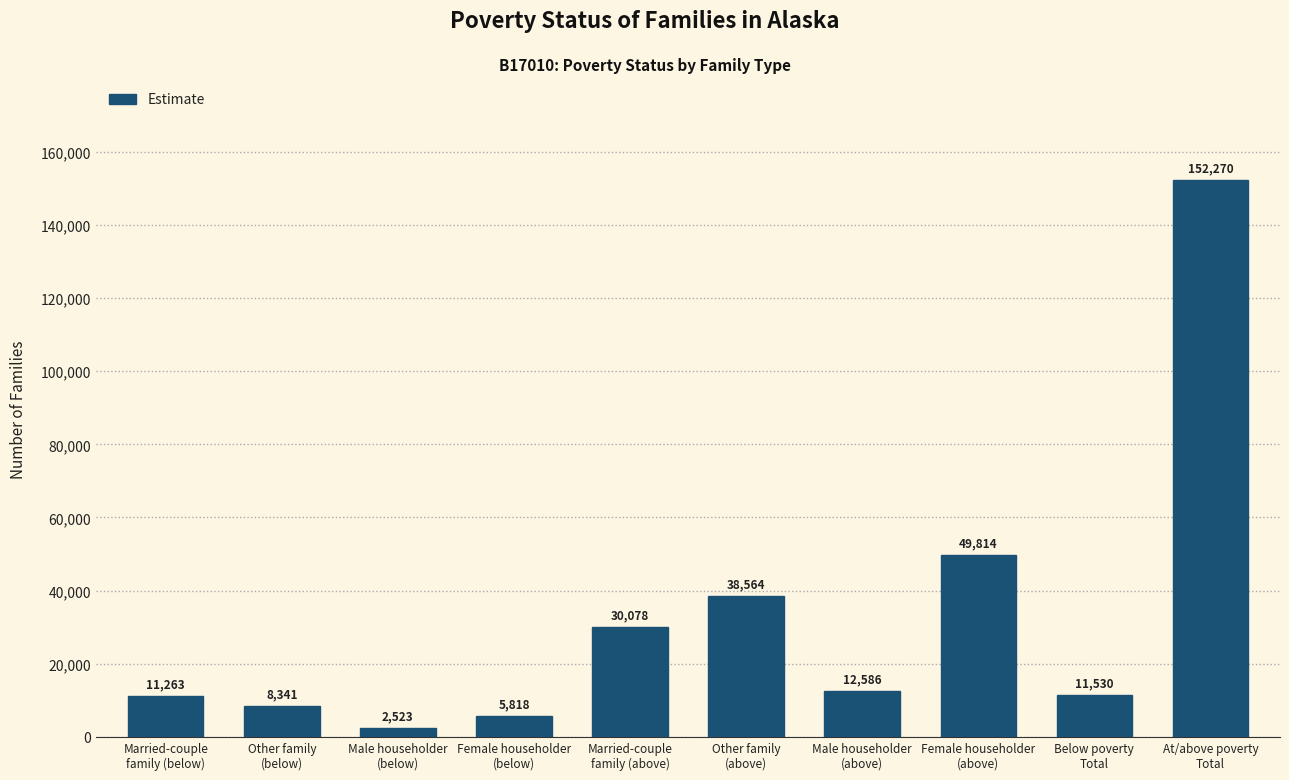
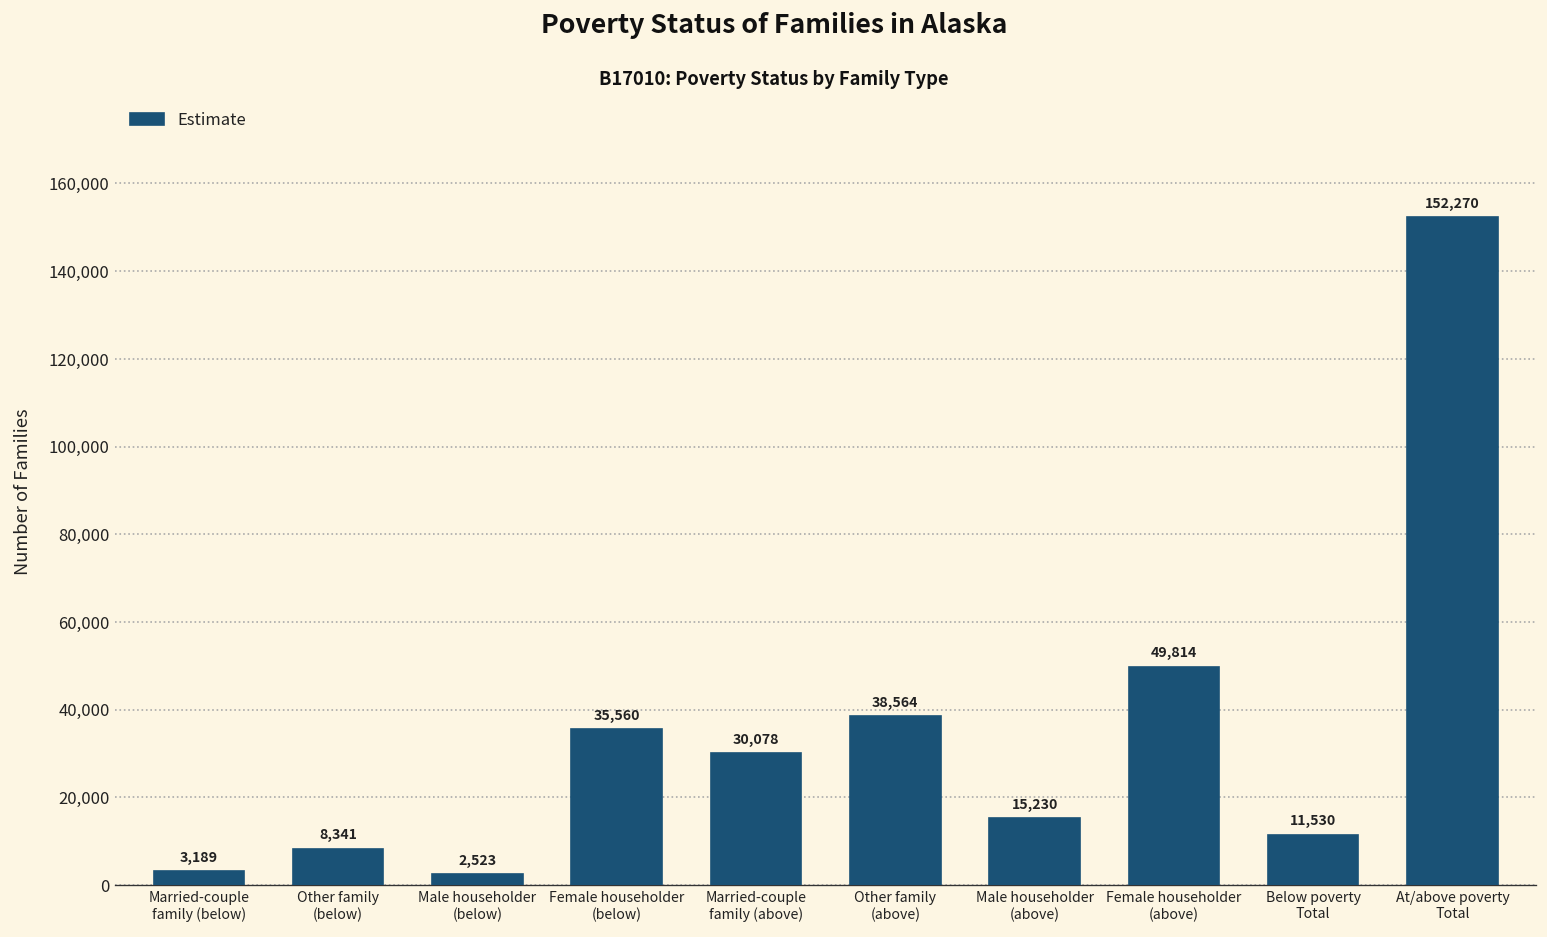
Married-couple family (below): 11,263 -> 3,189
Female householder (below): 5,818 -> 35,560
Male householder (above): 12,586 -> 15,230
